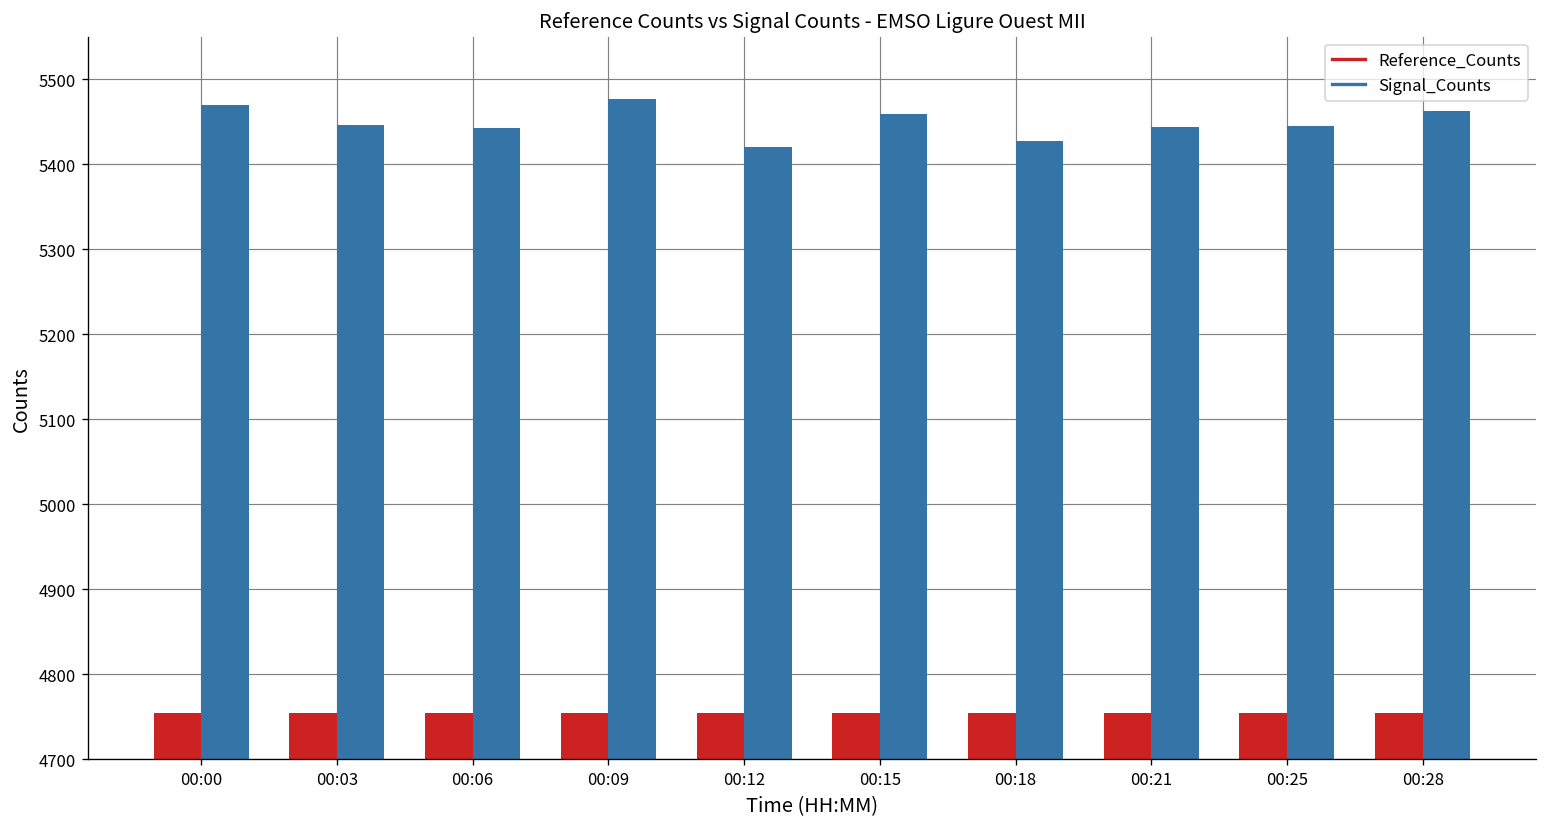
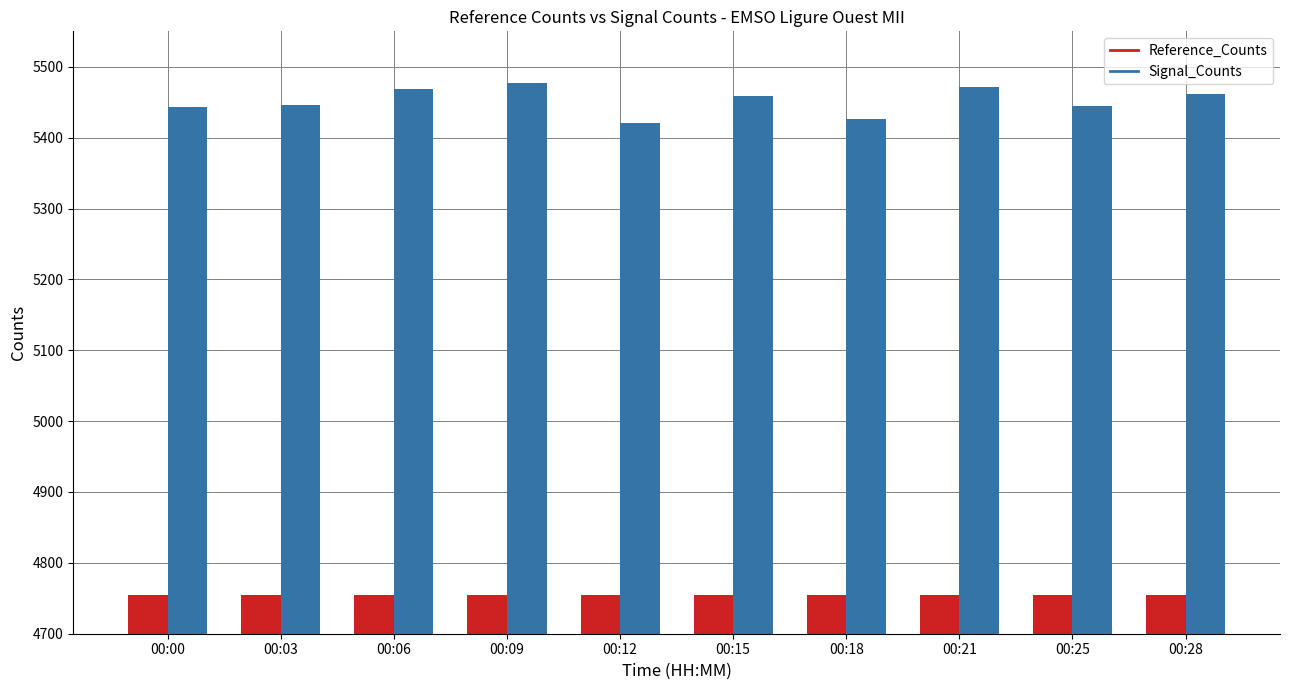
Signal_Counts, 00:00: 5470 -> 5440
Signal_Counts, 00:06: 5440 -> 5470
Signal_Counts, 00:21: 5440 -> 5470
